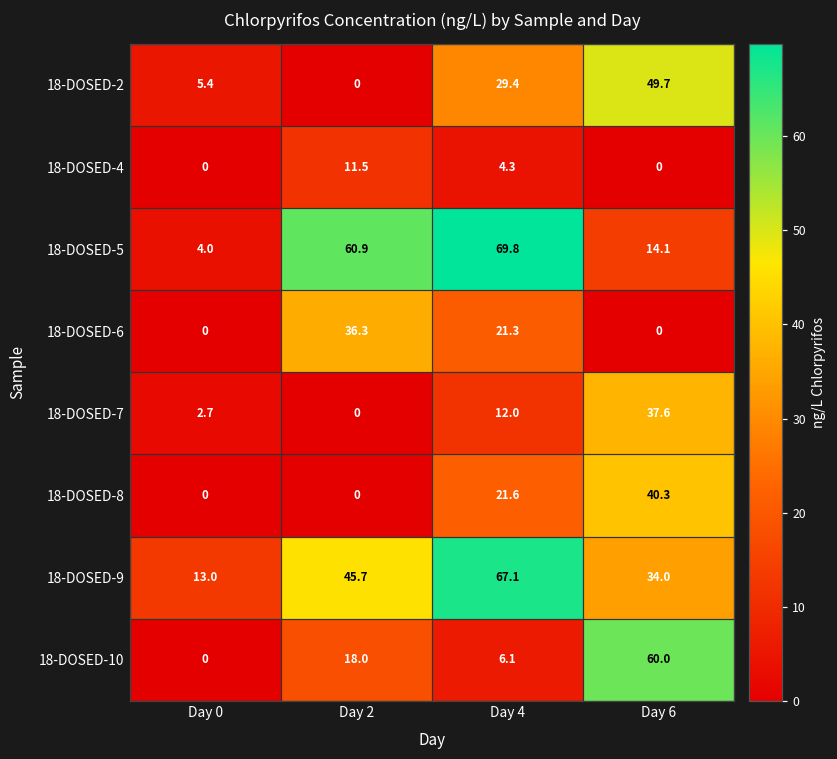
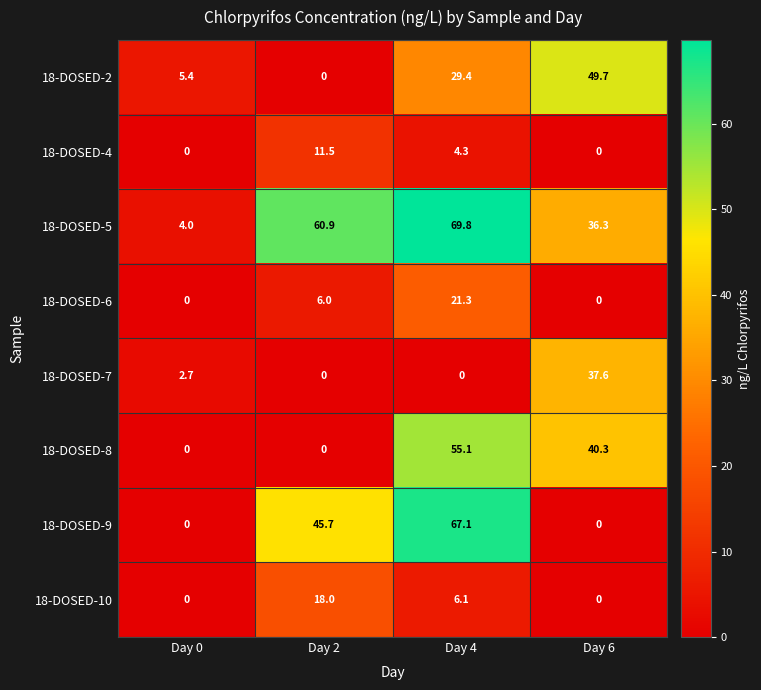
18-DOSED-5, Day 6: 14.1 -> 36.3
18-DOSED-6, Day 2: 36.3 -> 6.0
18-DOSED-7, Day 4: 12.0 -> 0
18-DOSED-8, Day 4: 21.6 -> 55.1
18-DOSED-9, Day 0: 13.0 -> 0
18-DOSED-9, Day 6: 34.0 -> 0
18-DOSED-10, Day 6: 60.0 -> 0
